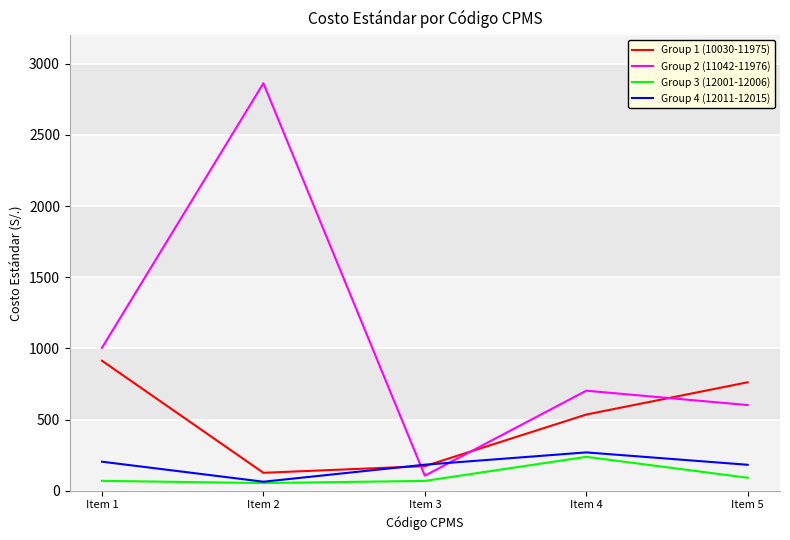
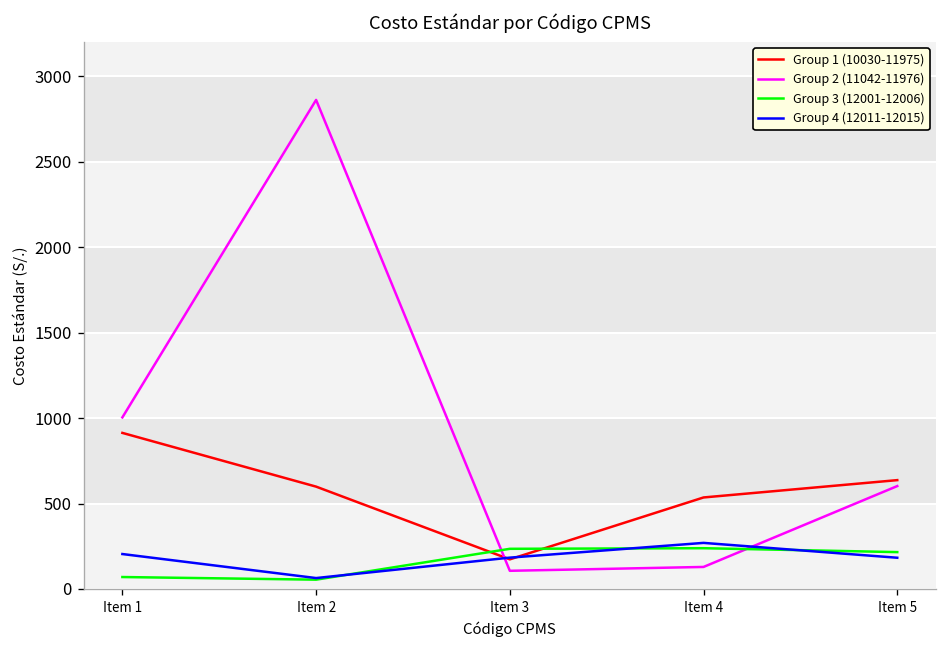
Group 1 (10030-11975), Item 2: 130 -> 600
Group 3 (12001-12006), Item 3: 70 -> 230
Group 2 (11042-11976), Item 4: 700 -> 130
Group 1 (10030-11975), Item 5: 760 -> 640
Group 3 (12001-12006), Item 5: 90 -> 220
